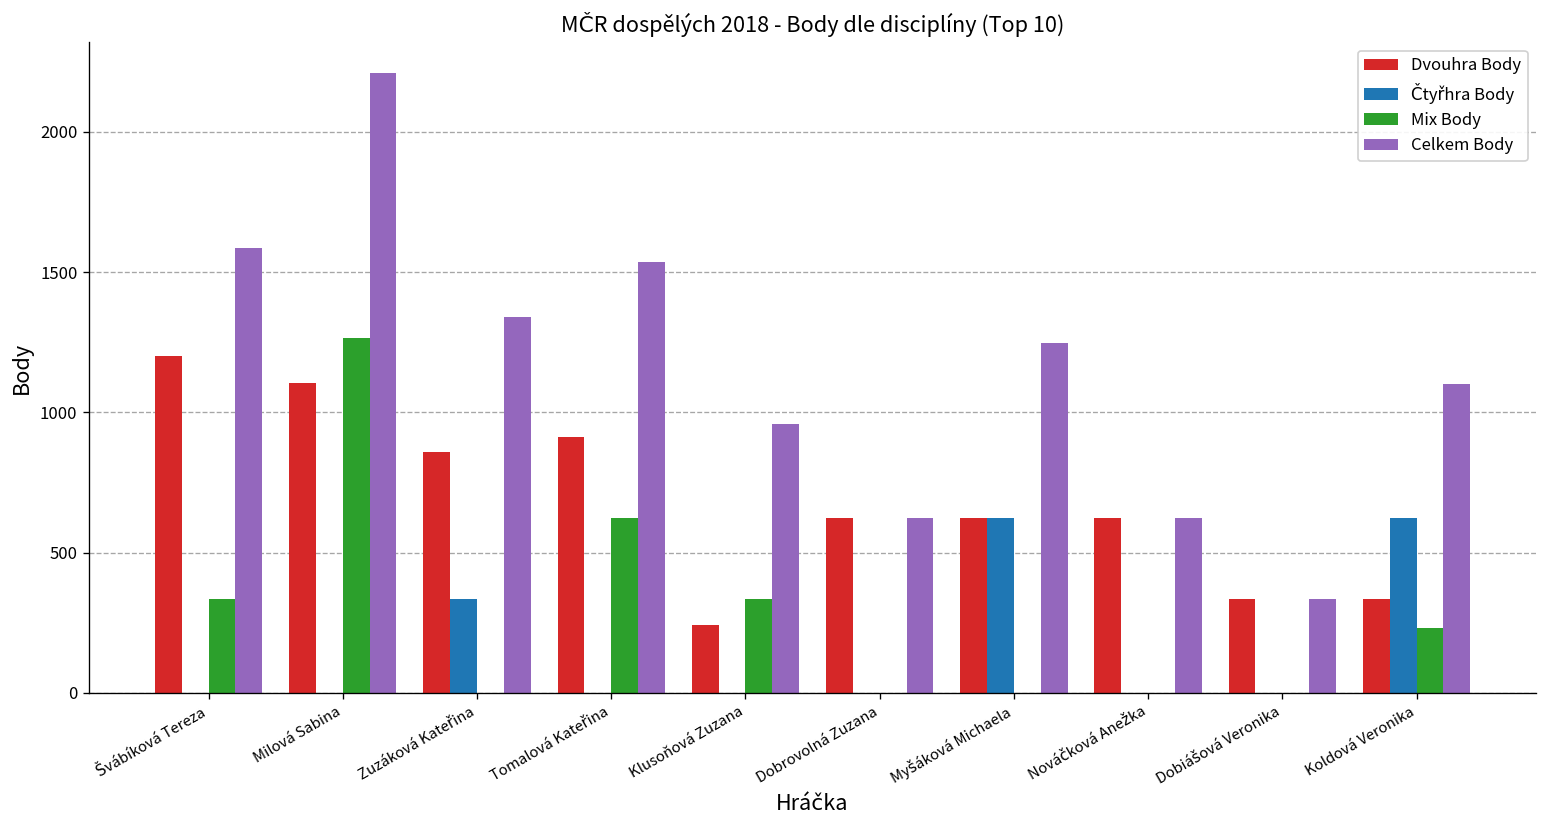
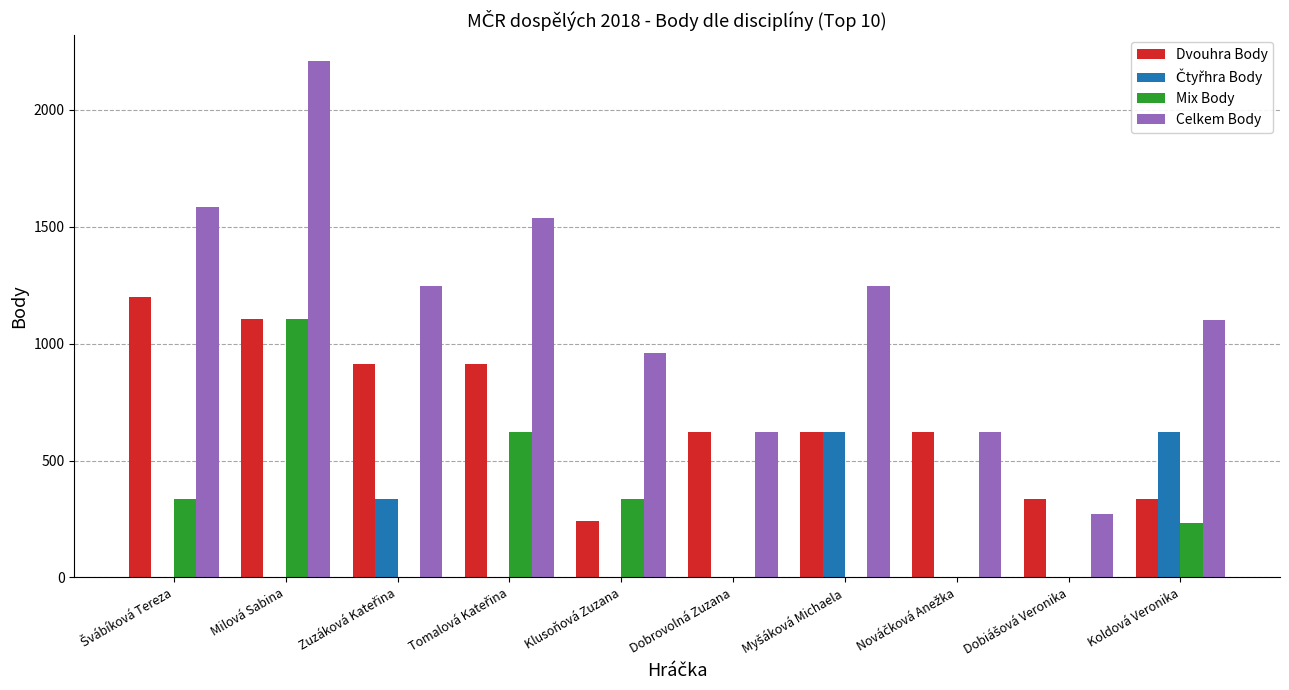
Mix Body, Milová Sabina: 1270 -> 1100
Dvouhra Body, Zuzáková Kateřina: 860 -> 910
Celkem Body, Zuzáková Kateřina: 1340 -> 1250
Celkem Body, Dobiášová Veronika: 340 -> 270
